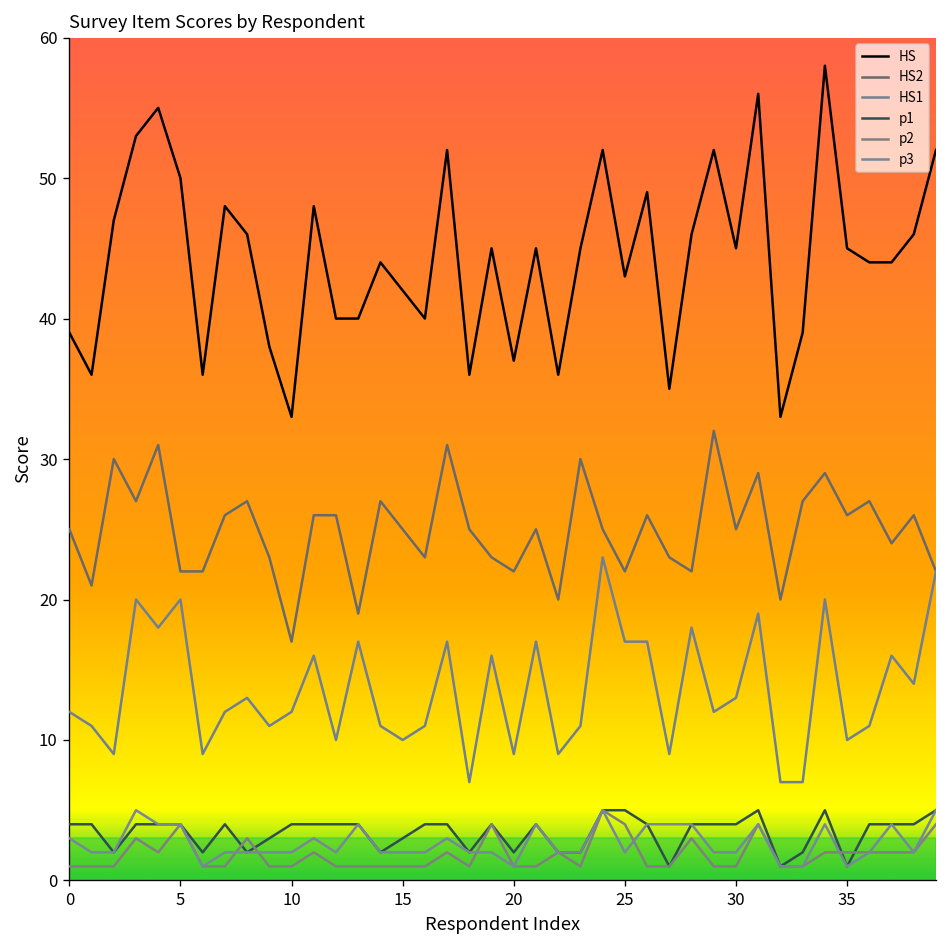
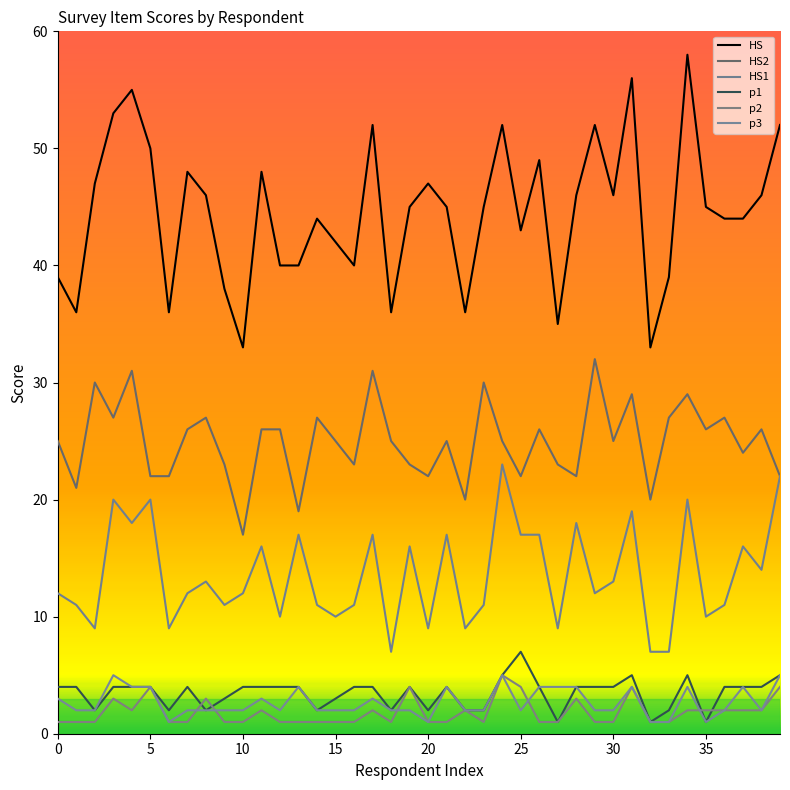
HS, 20: 37 -> 47
p1, 25: 5 -> 7
HS, 30: 45 -> 46
